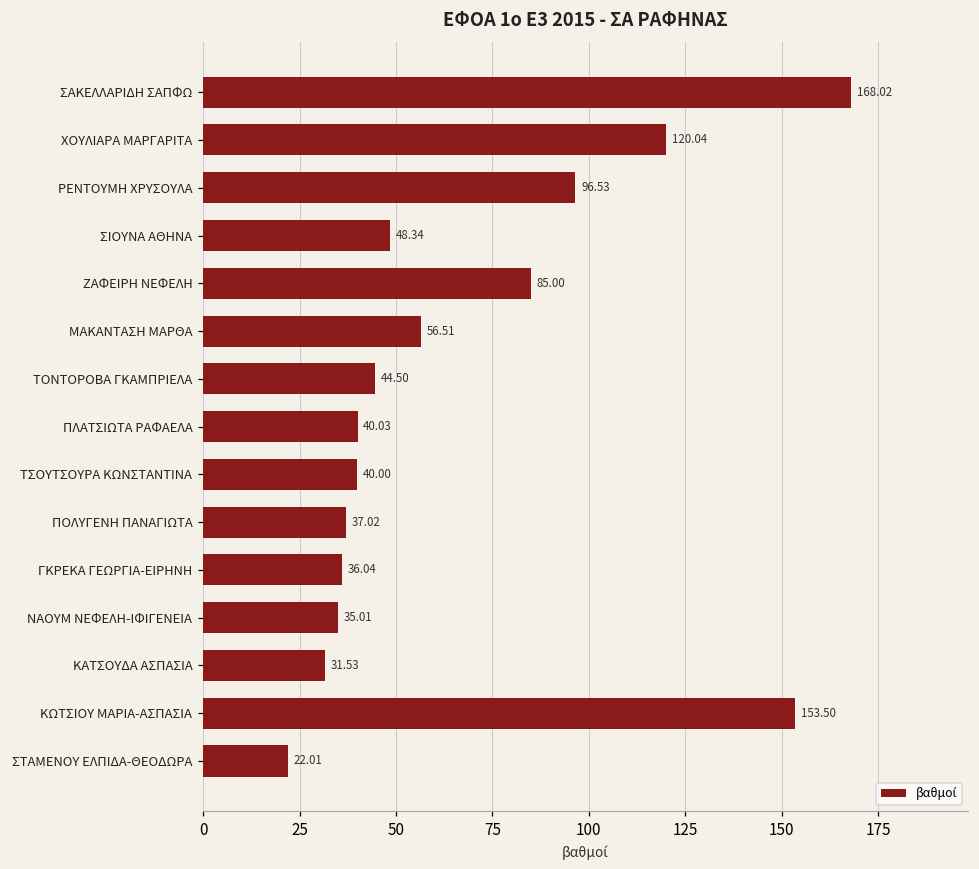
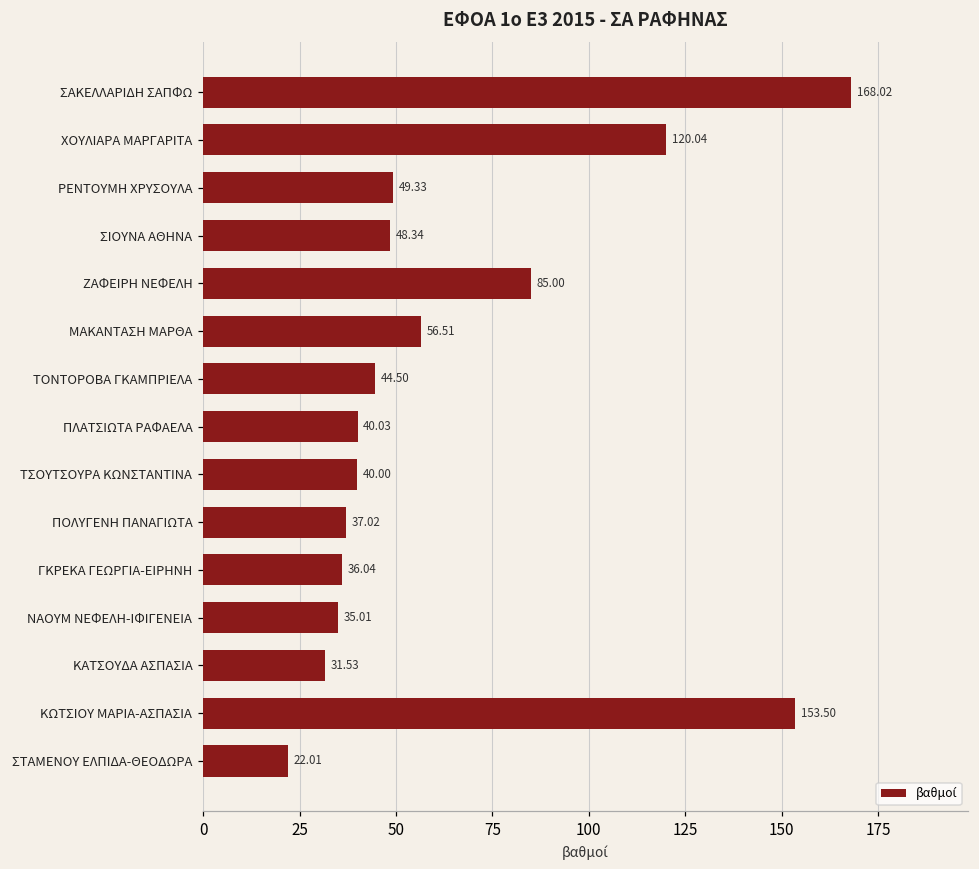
ΡΕΝΤΟΥΜΗ ΧΡΥΣΟΥΛΑ: 96.53 -> 49.33
